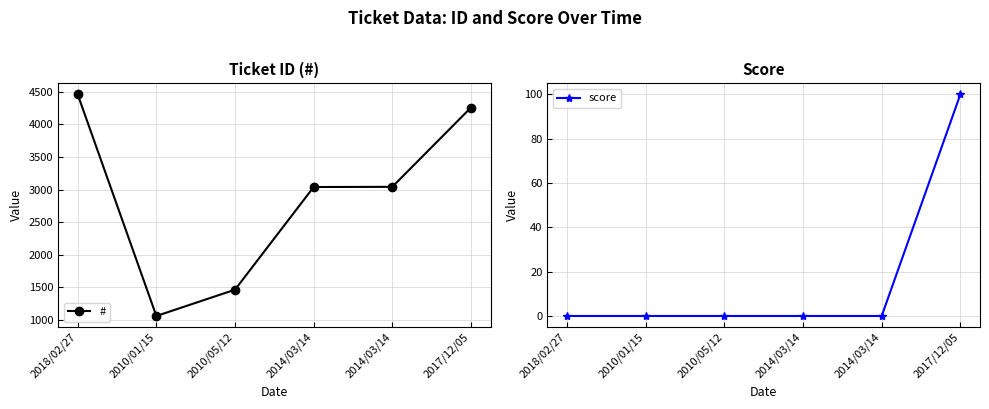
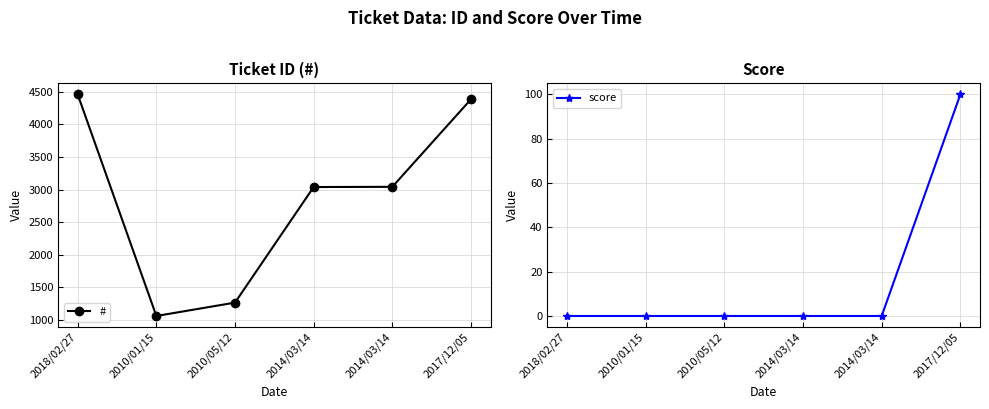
Ticket ID (#), 2010/05/12: 1500 -> 1300
Ticket ID (#), 2017/12/05: 4300 -> 4400
